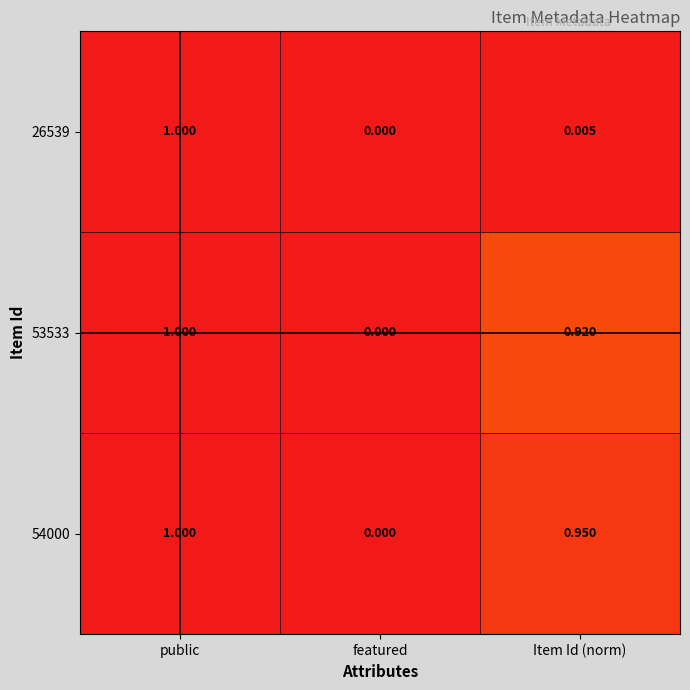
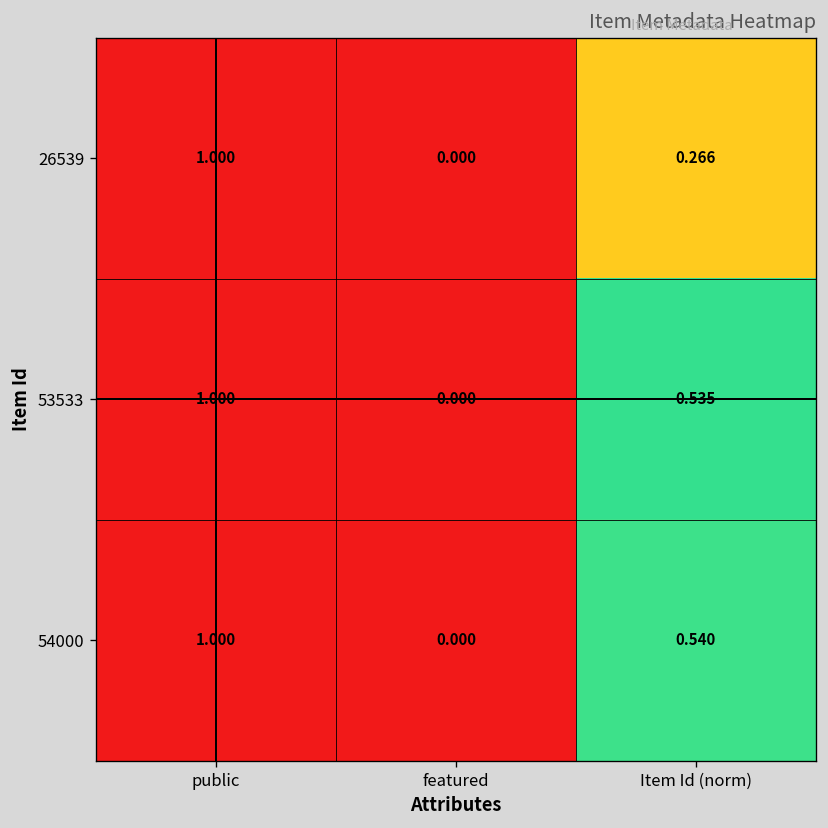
26539, Item Id (norm): 0.005 -> 0.266
53533, Item Id (norm): 0.920 -> 0.535
54000, Item Id (norm): 0.950 -> 0.540
